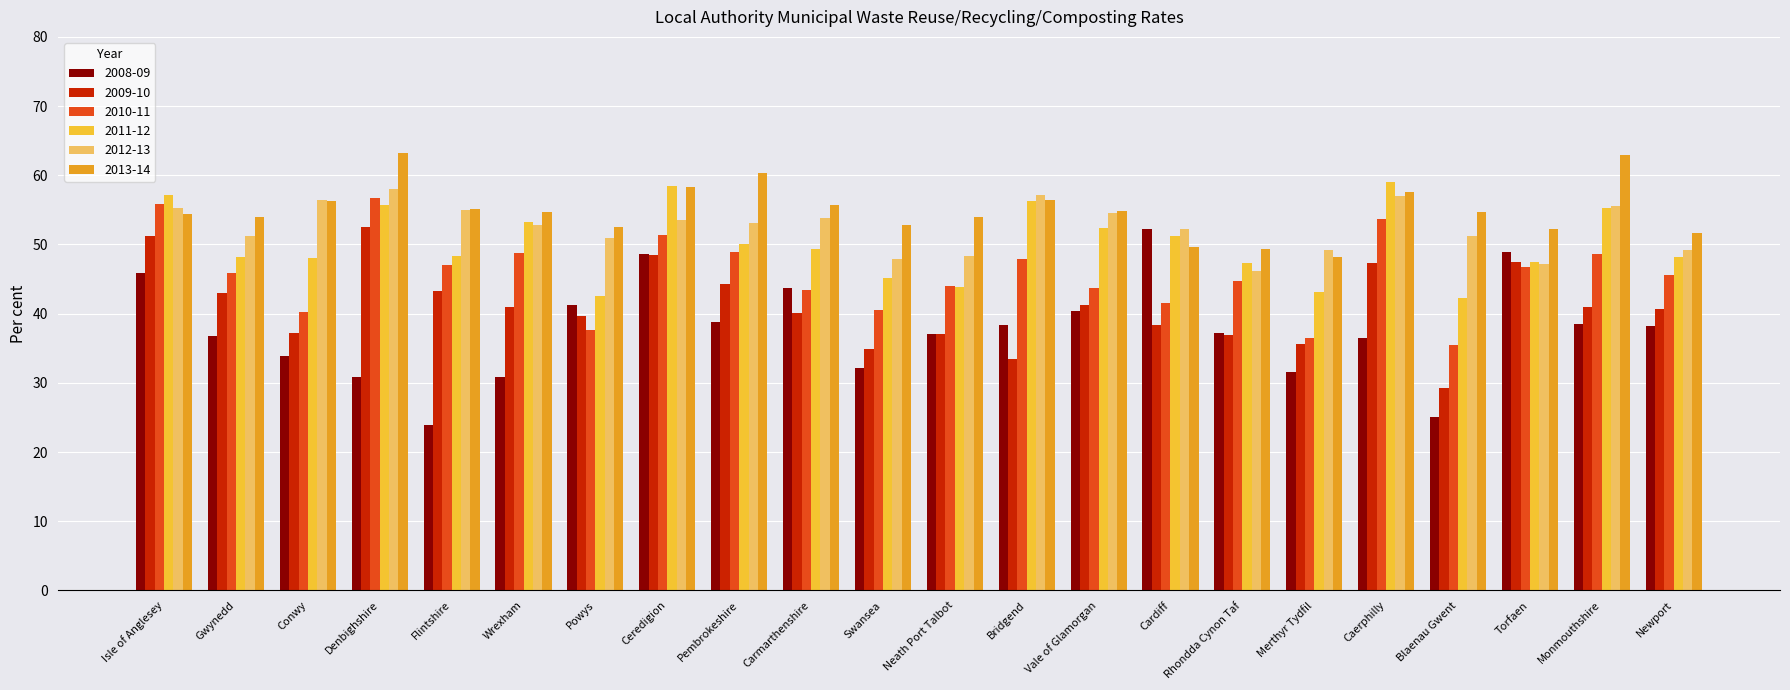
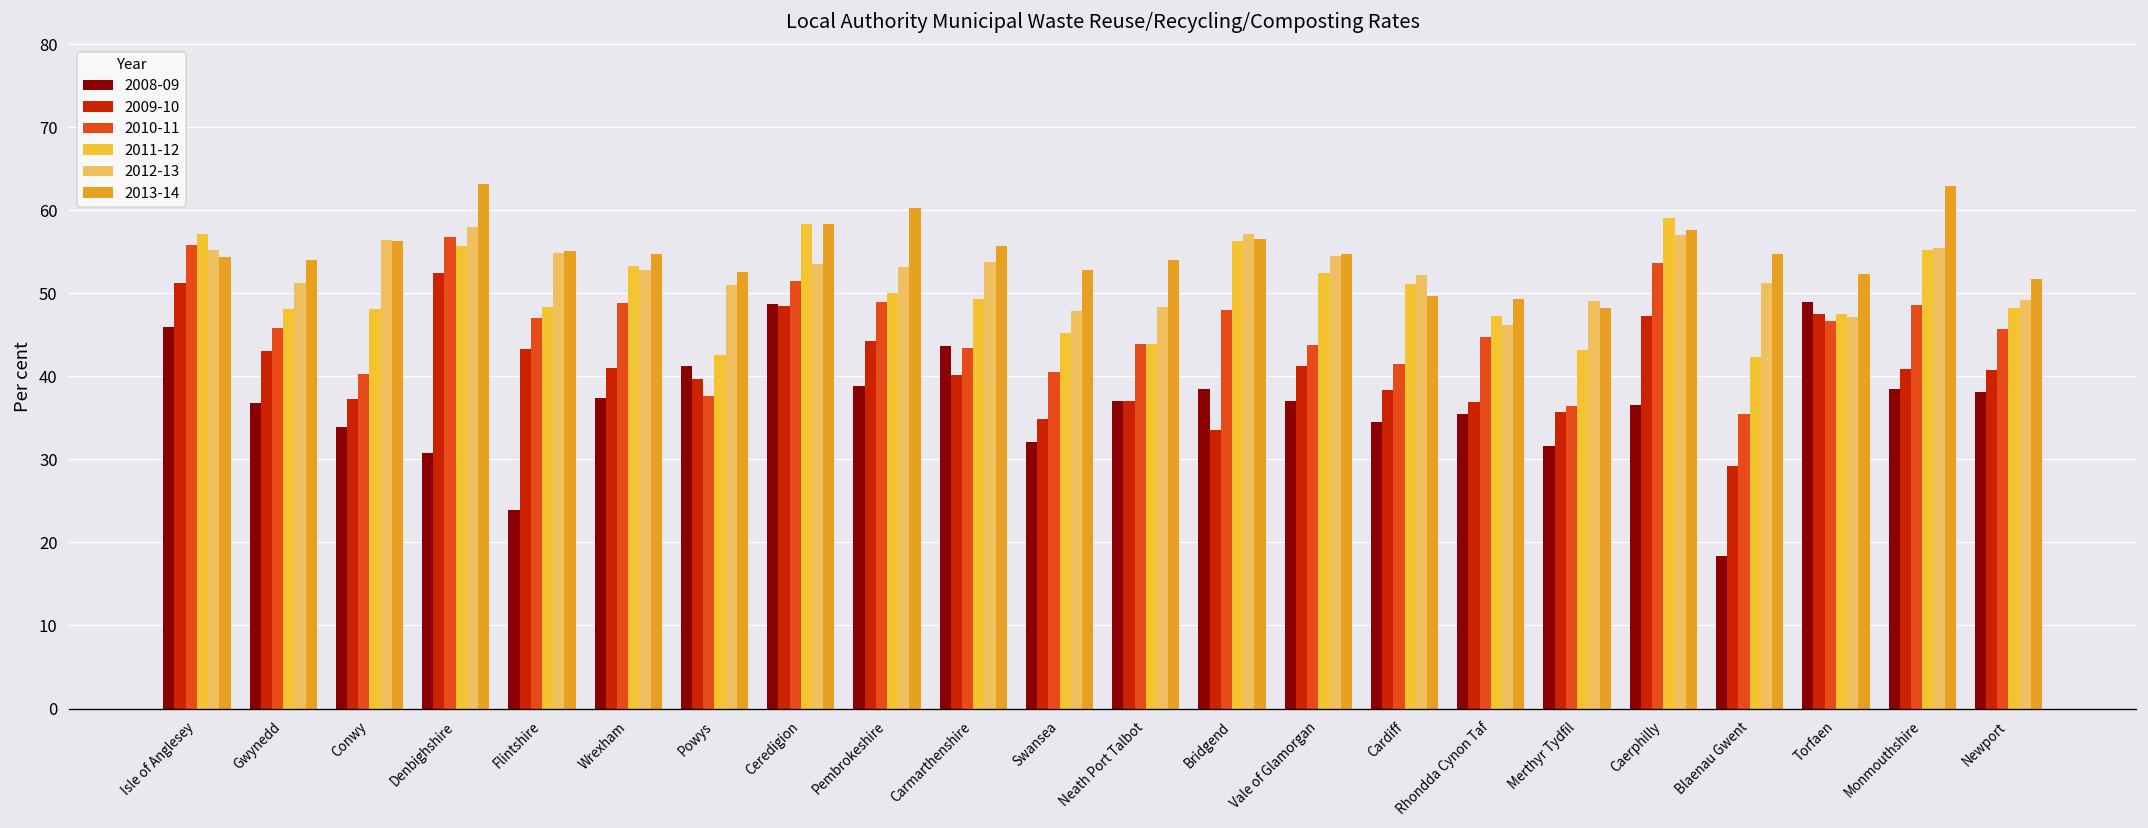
2008-09, Wrexham: 31 -> 37
2008-09, Vale of Glamorgan: 40 -> 37
2008-09, Cardiff: 52 -> 35
2008-09, Rhondda Cynon Taf: 37 -> 35
2008-09, Blaenau Gwent: 25 -> 18
